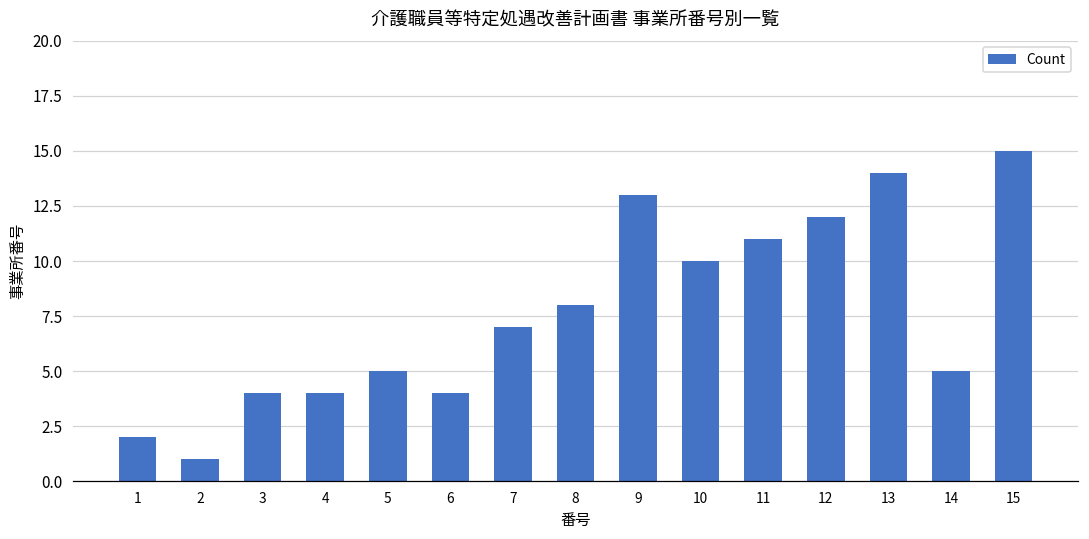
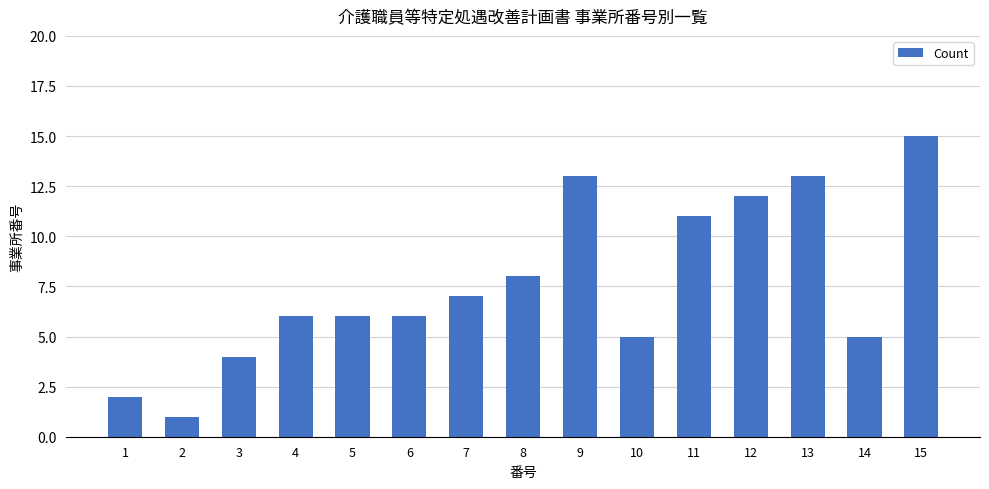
4: 4 -> 6
5: 5 -> 6
6: 4 -> 6
10: 10 -> 5
13: 14 -> 13
